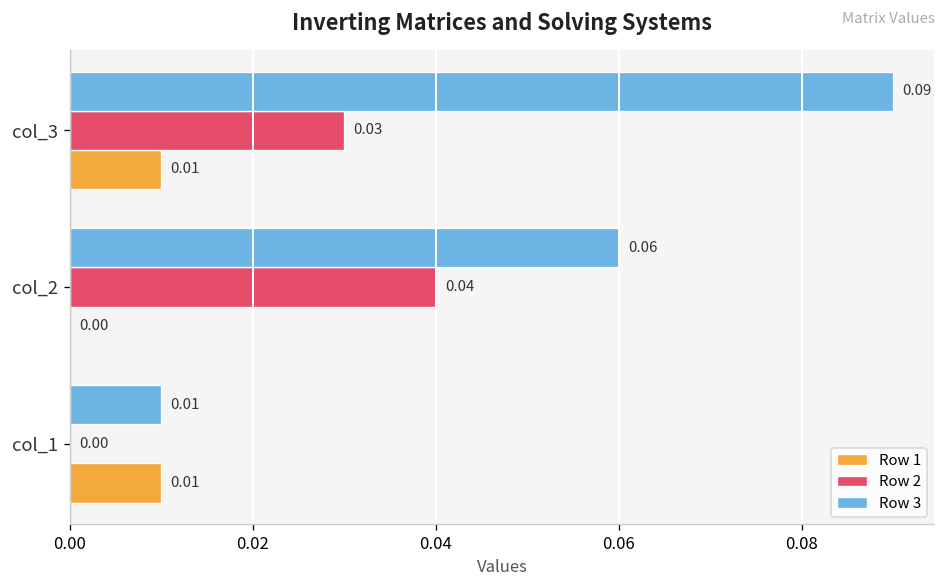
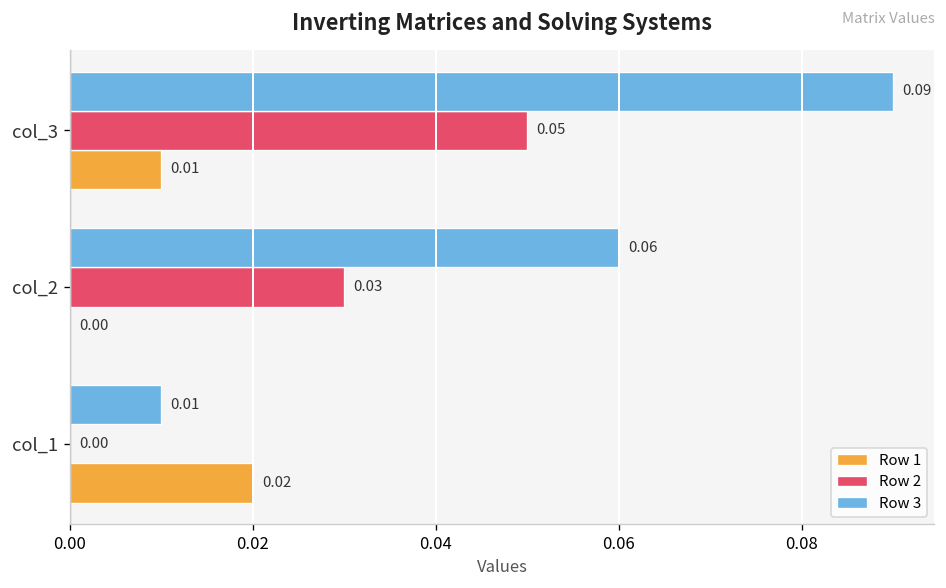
Row 2, col_3: 0.03 -> 0.05
Row 2, col_2: 0.04 -> 0.03
Row 1, col_1: 0.01 -> 0.02
